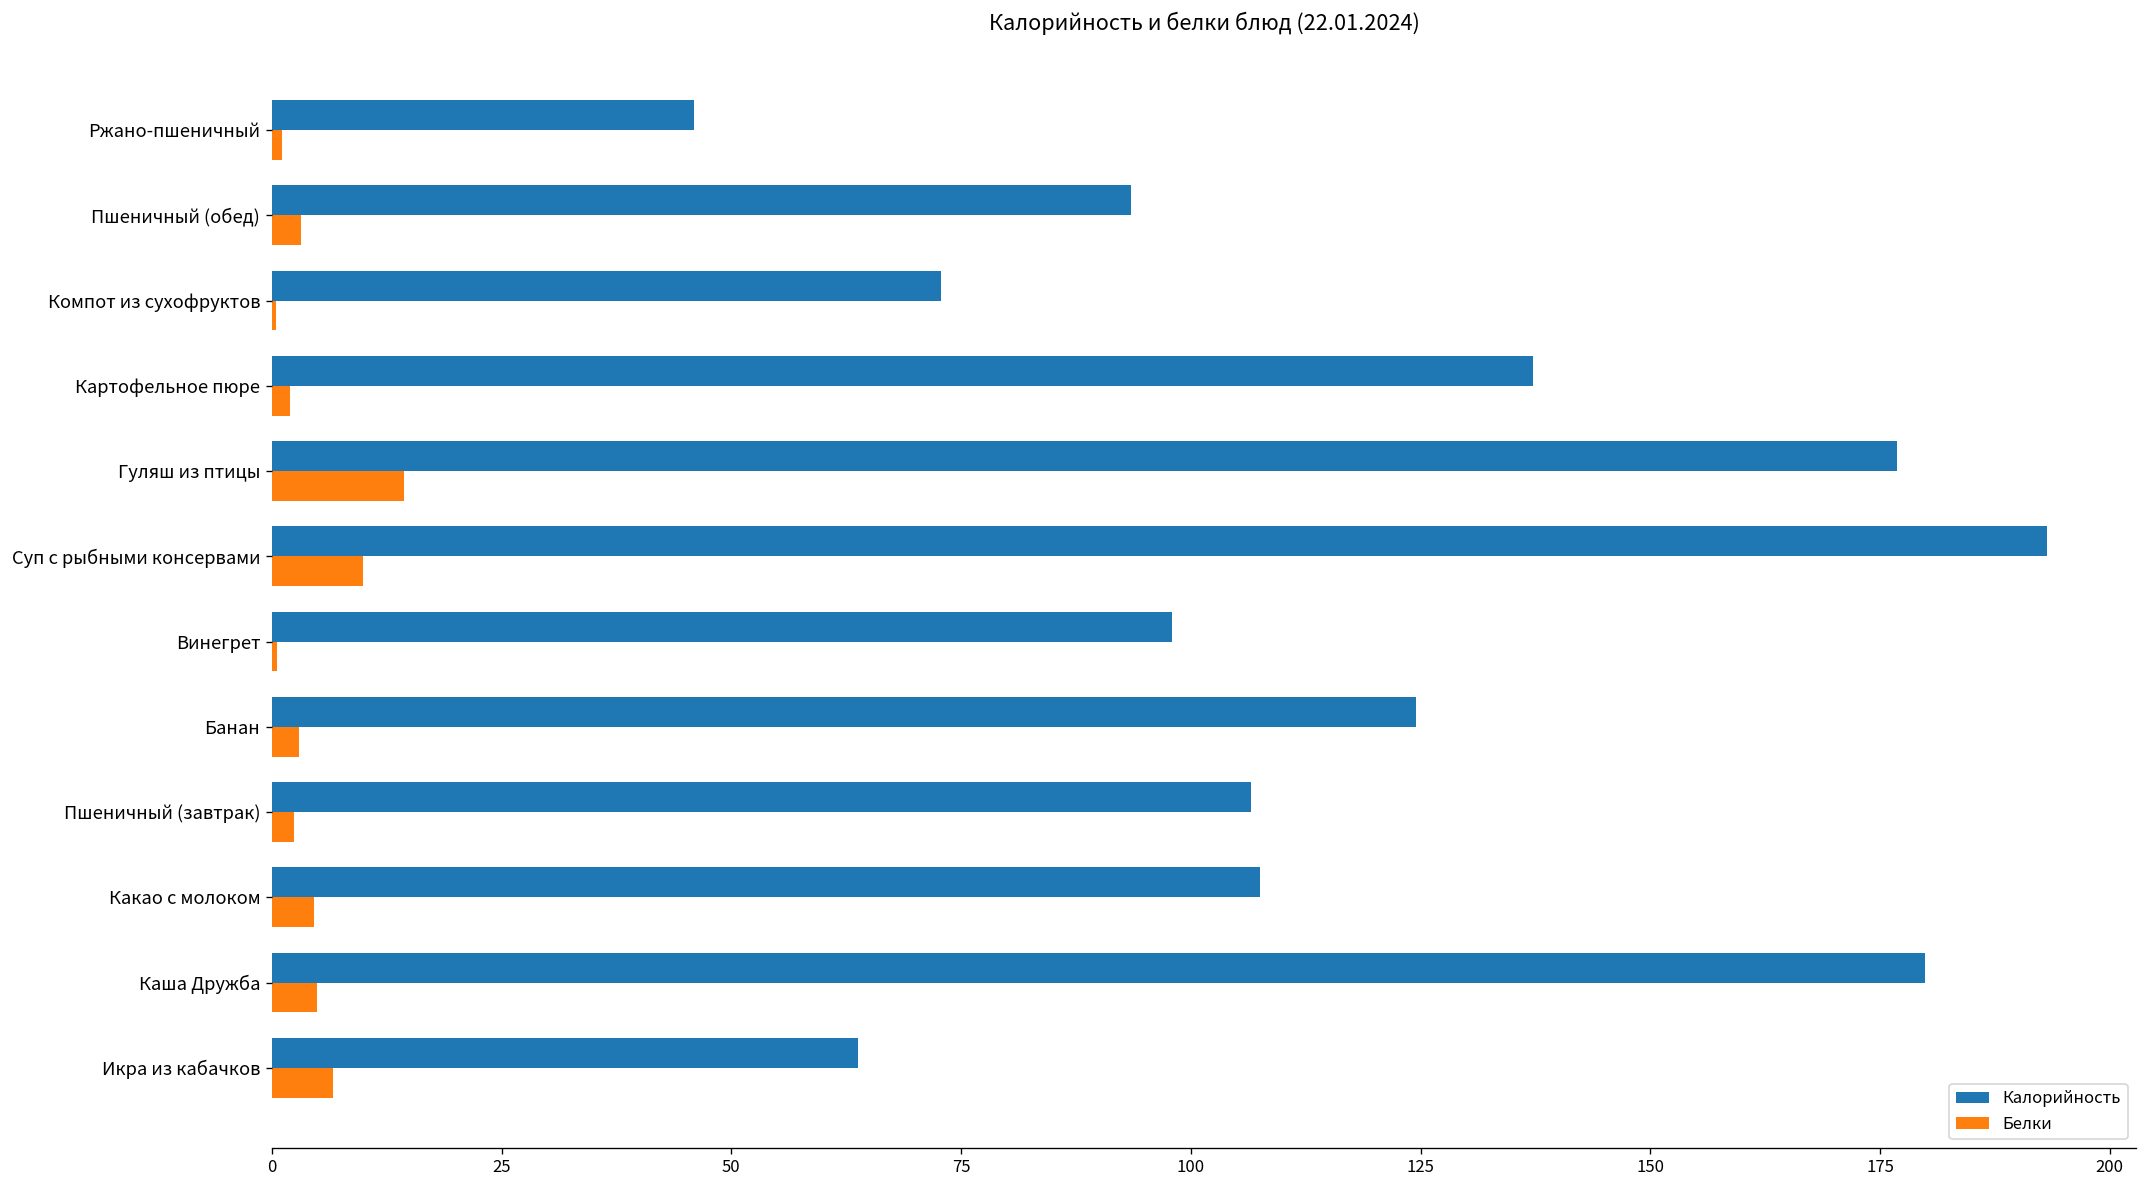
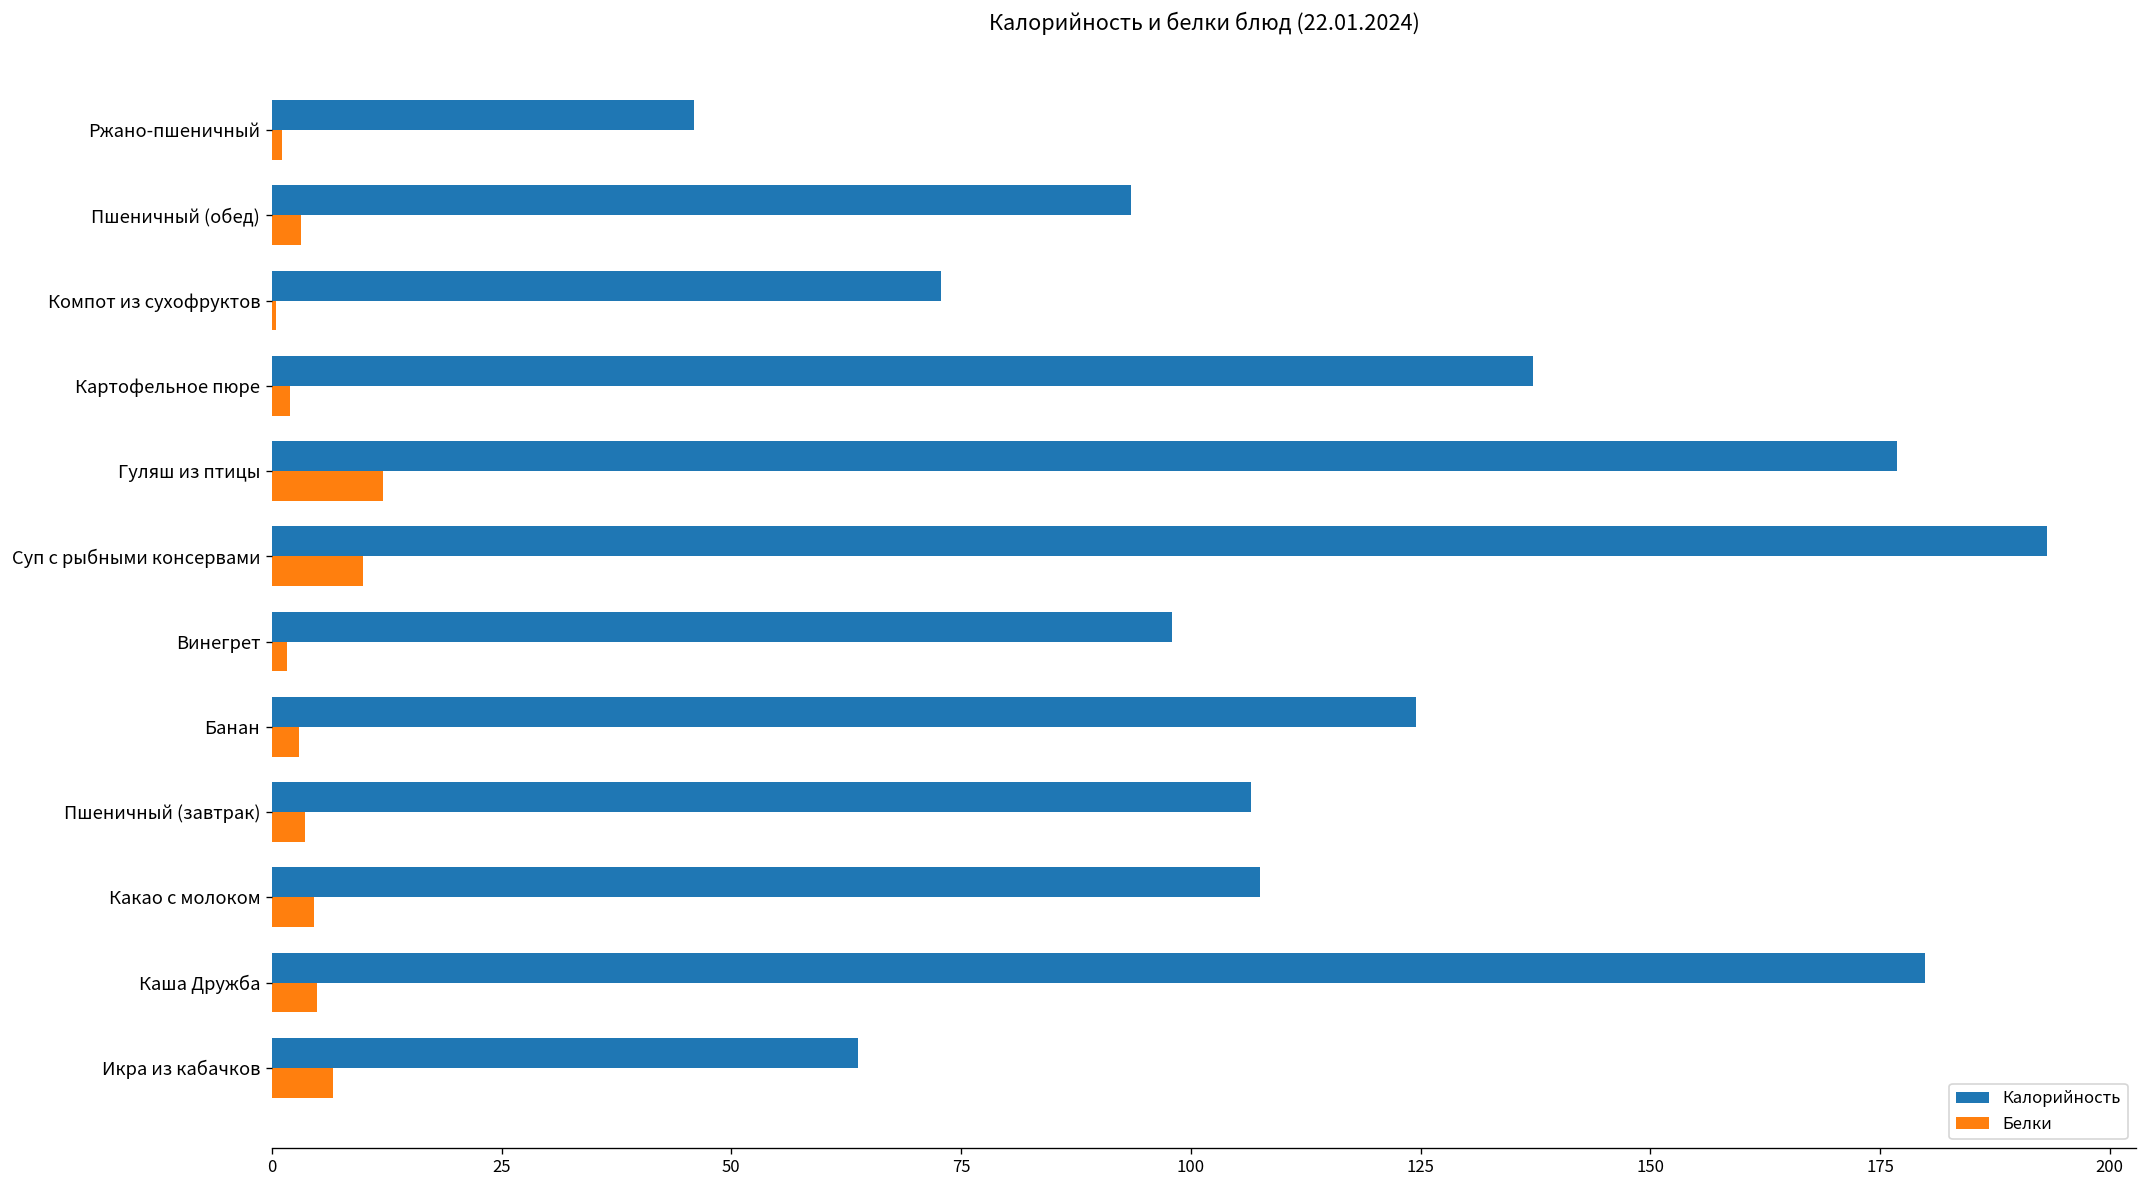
Белки, Гуляш из птицы: 14 -> 12
Белки, Винегрет: 1 -> 2
Белки, Пшеничный (завтрак): 2 -> 4
